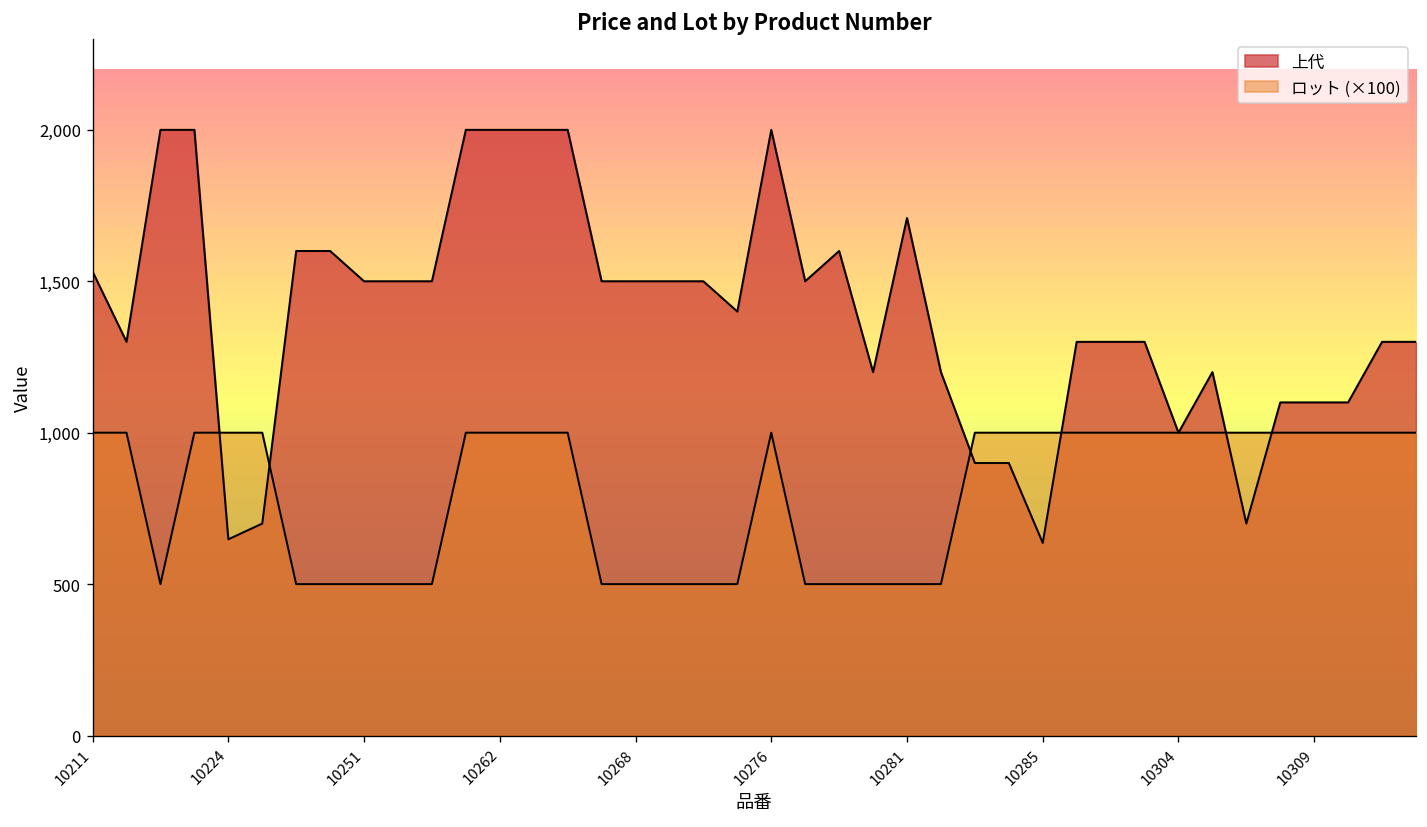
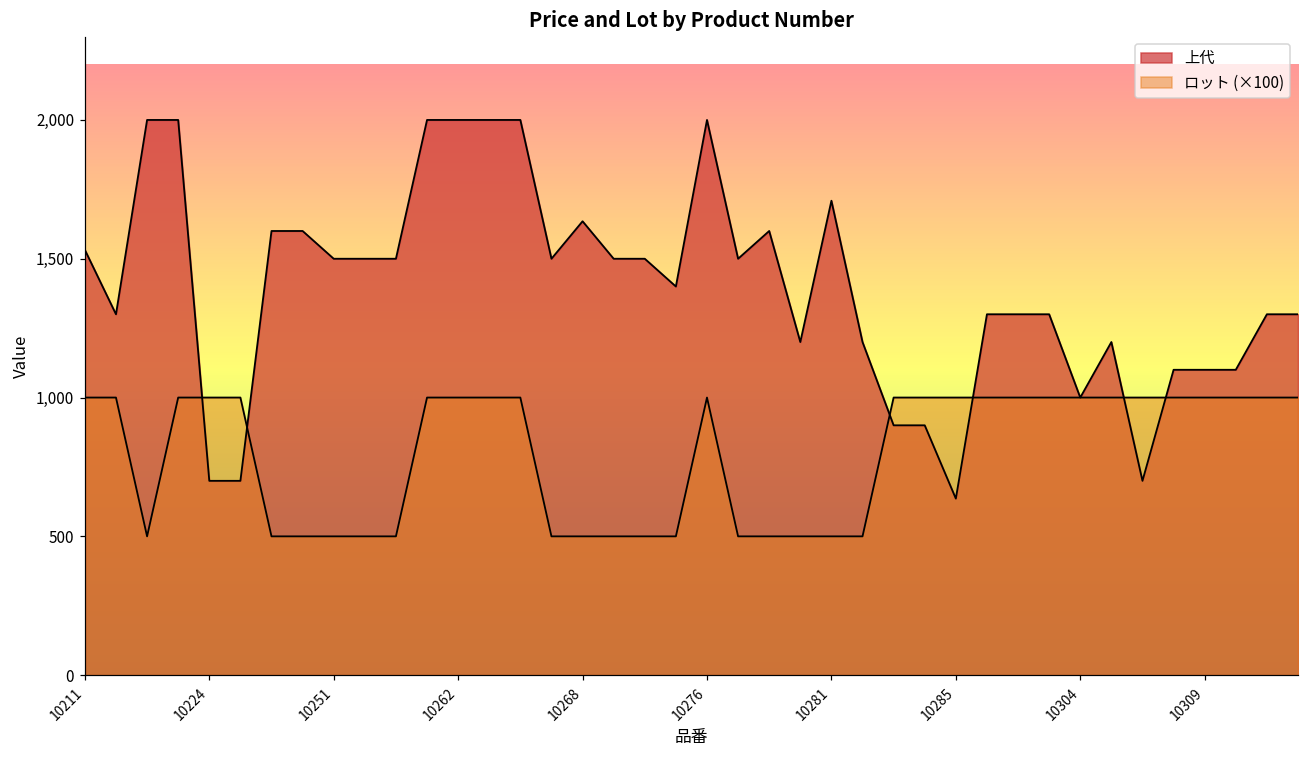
上代, 10224: 650 -> 700
上代, 10268: 1,500 -> 1,640
